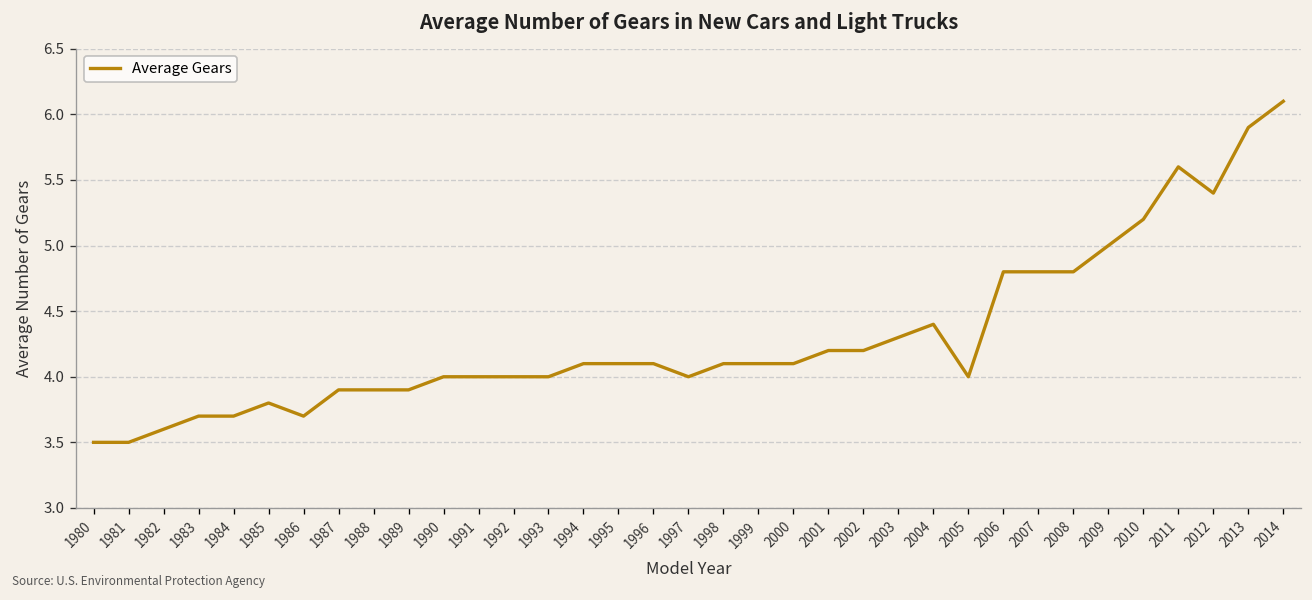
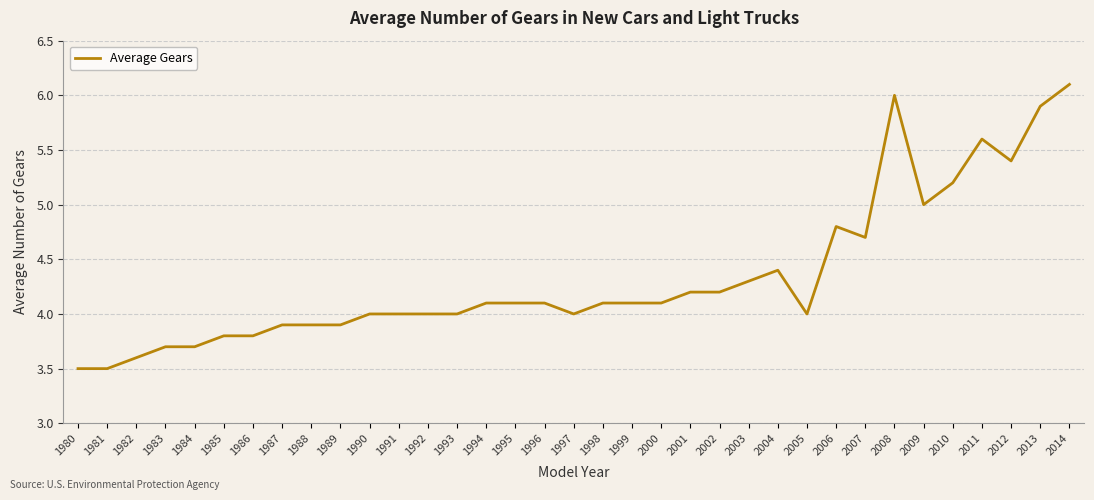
1986: 3.7 -> 3.8
2007: 4.8 -> 4.7
2008: 4.8 -> 6.0
